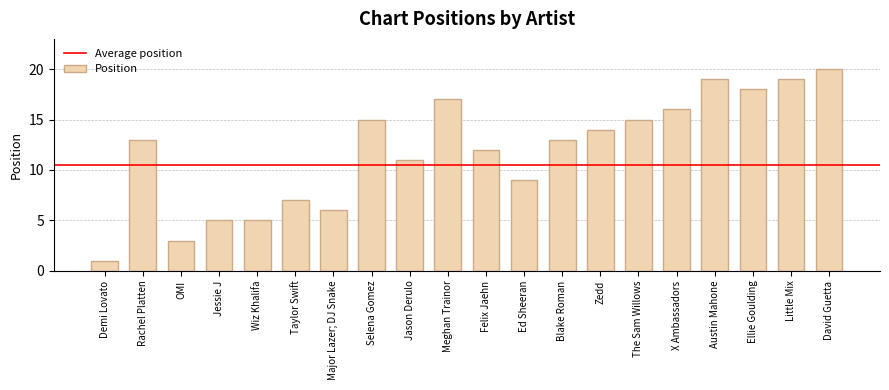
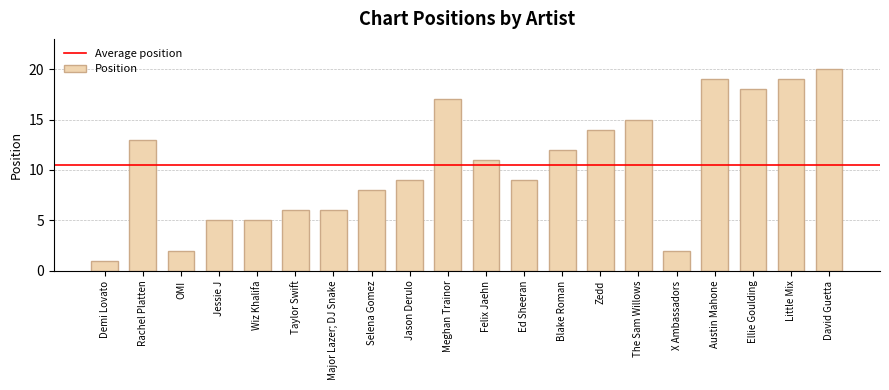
OMI: 3 -> 2
Taylor Swift: 7 -> 6
Selena Gomez: 15 -> 8
Jason Derulo: 11 -> 9
Felix Jaehn: 12 -> 11
Blake Roman: 13 -> 12
X Ambassadors: 16 -> 2
